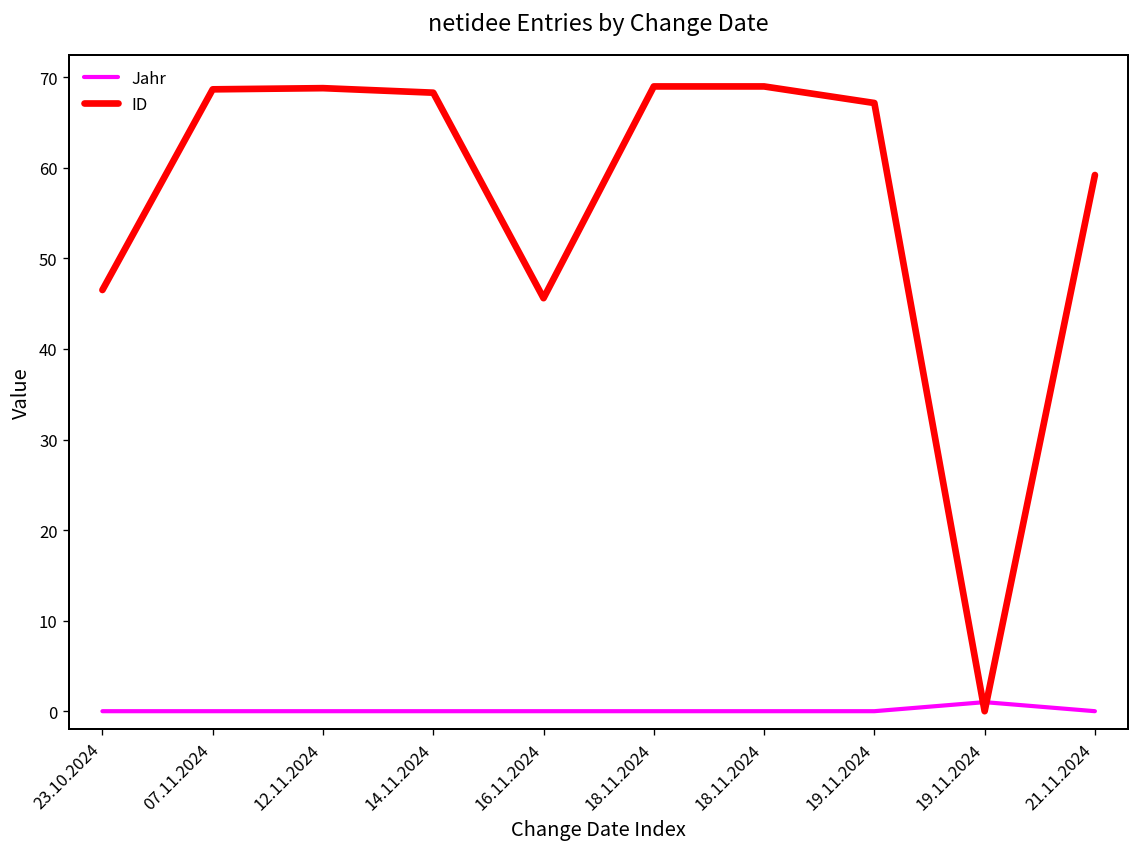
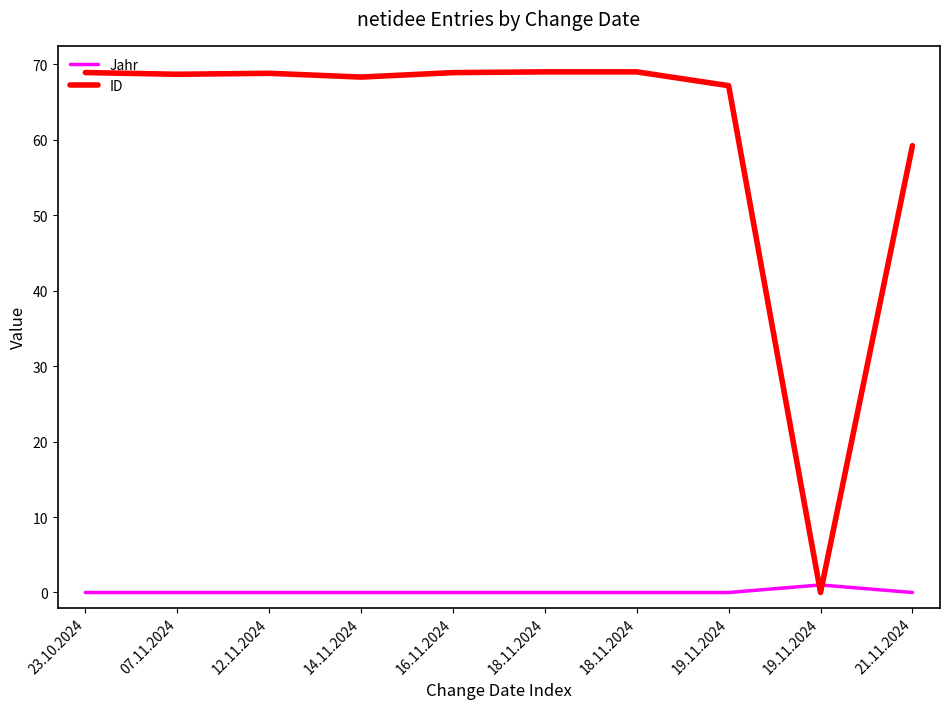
ID, 23.10.2024: 47 -> 69
ID, 16.11.2024: 46 -> 69
